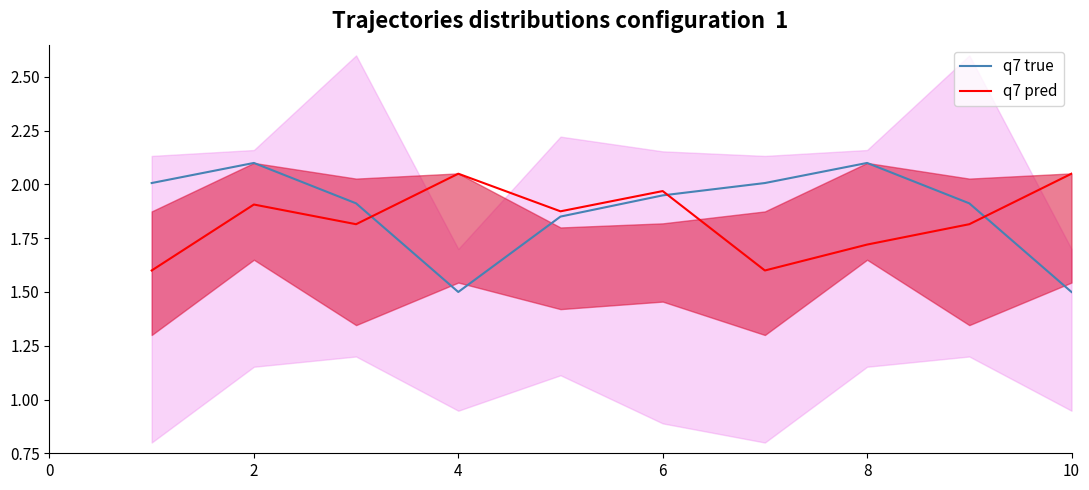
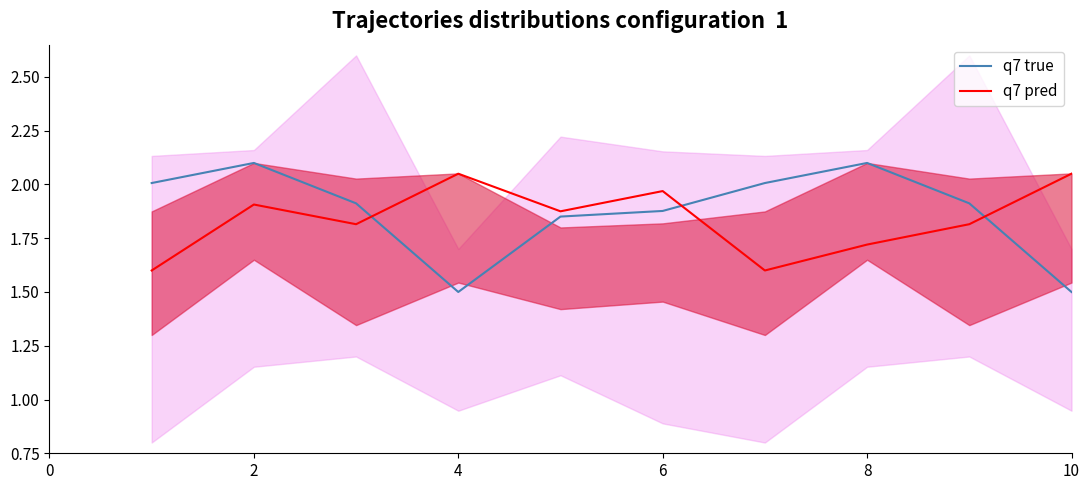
q7 true, 6: 1.95 -> 1.88
